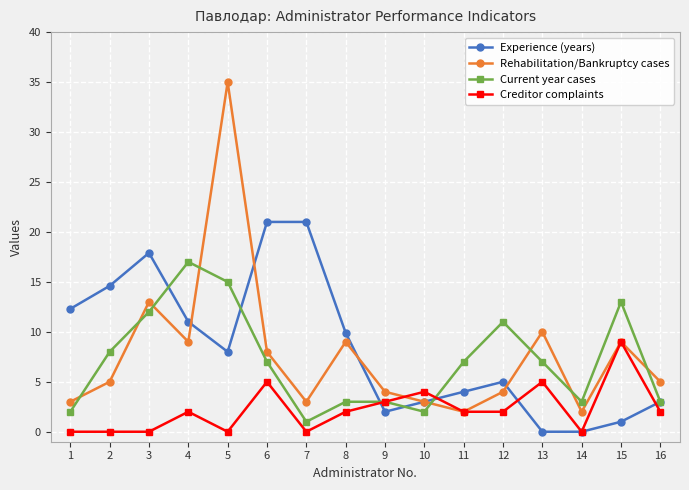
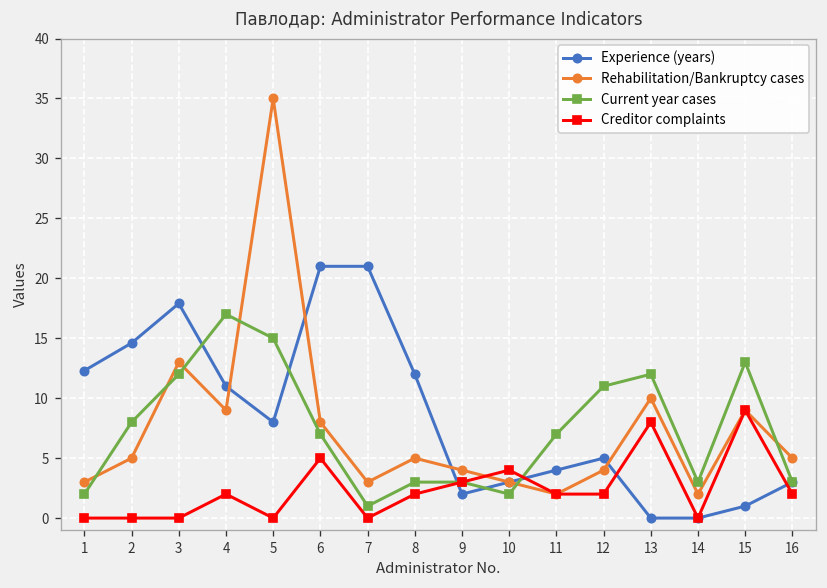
Experience (years), 8: 10 -> 12
Rehabilitation/Bankruptcy cases, 8: 9 -> 5
Current year cases, 13: 7 -> 12
Creditor complaints, 13: 5 -> 8
